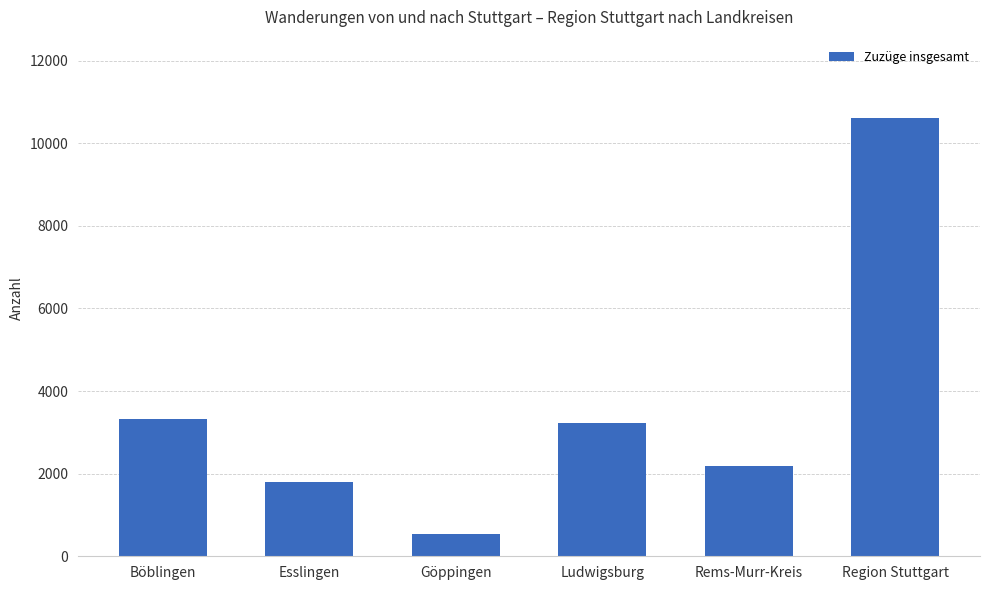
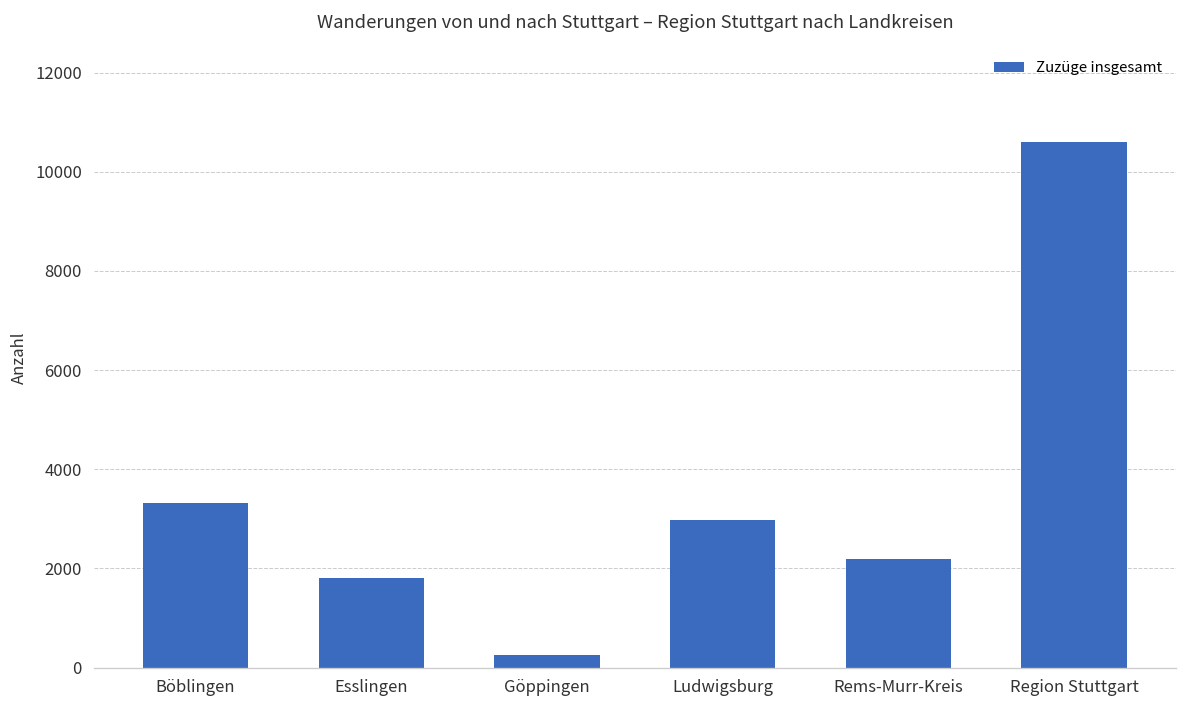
Göppingen: 500 -> 200
Ludwigsburg: 3200 -> 3000
